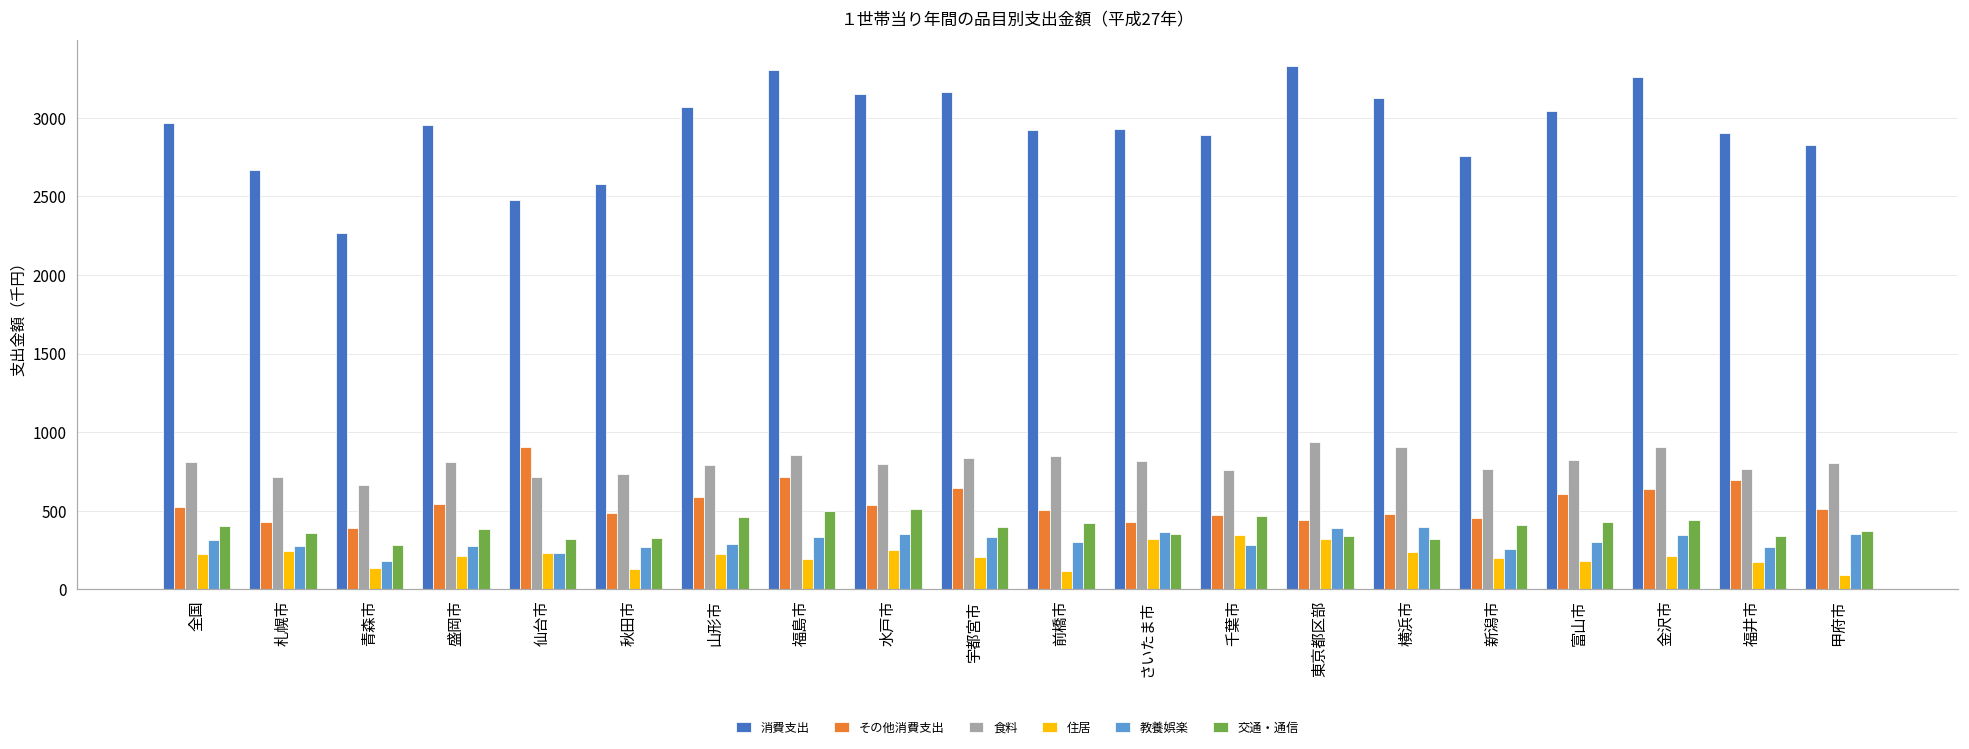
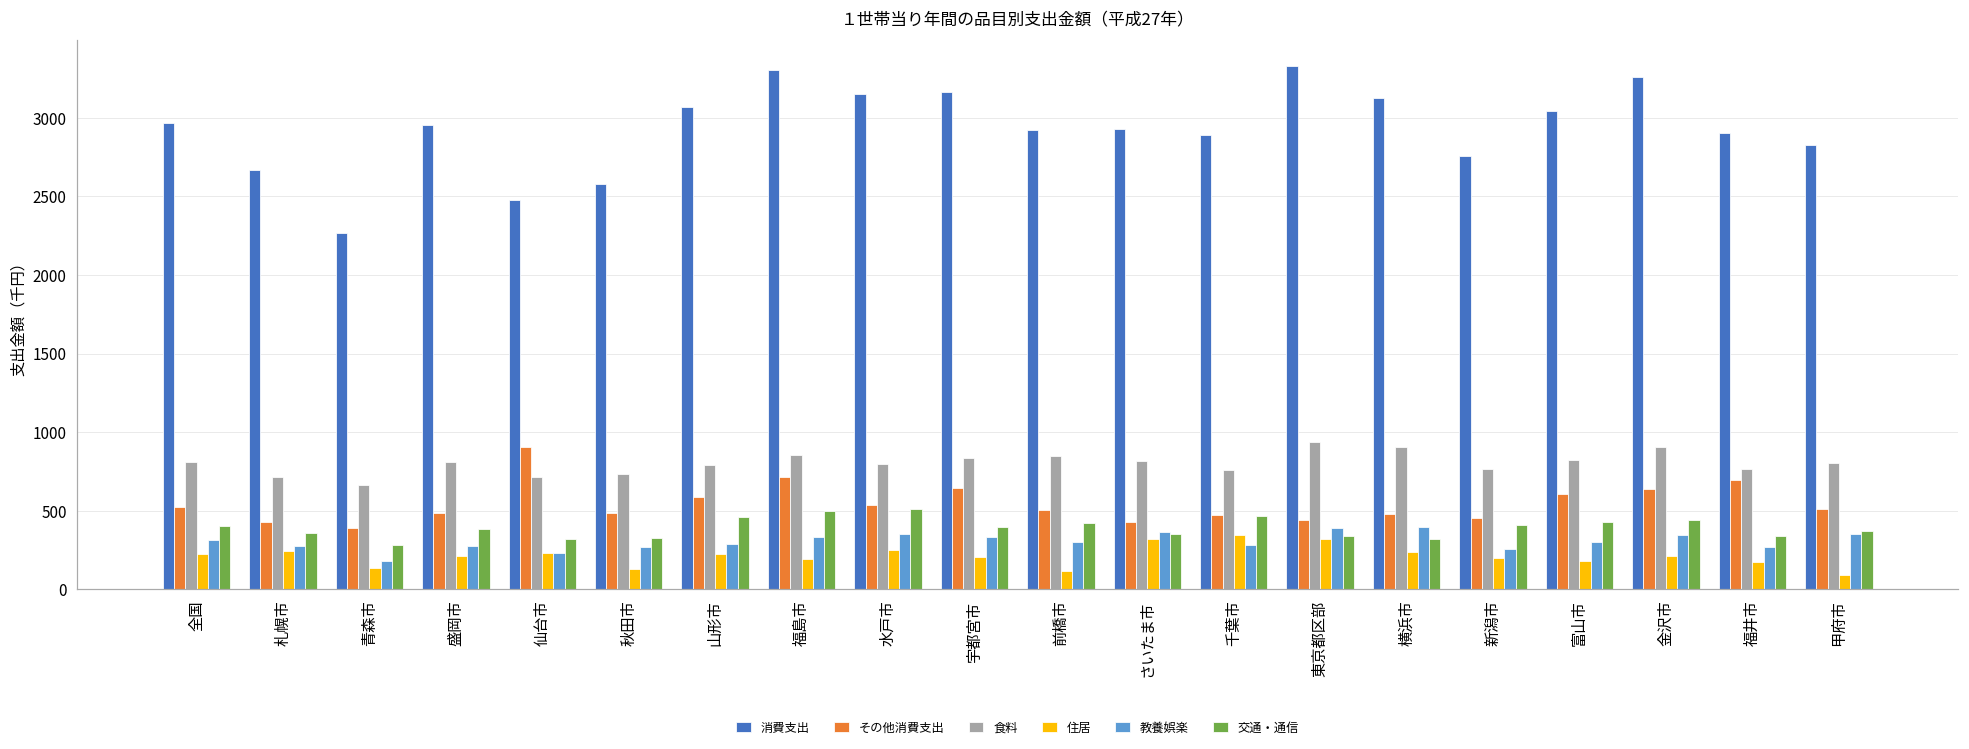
その他消費支出, 盛岡市: 550 -> 490
